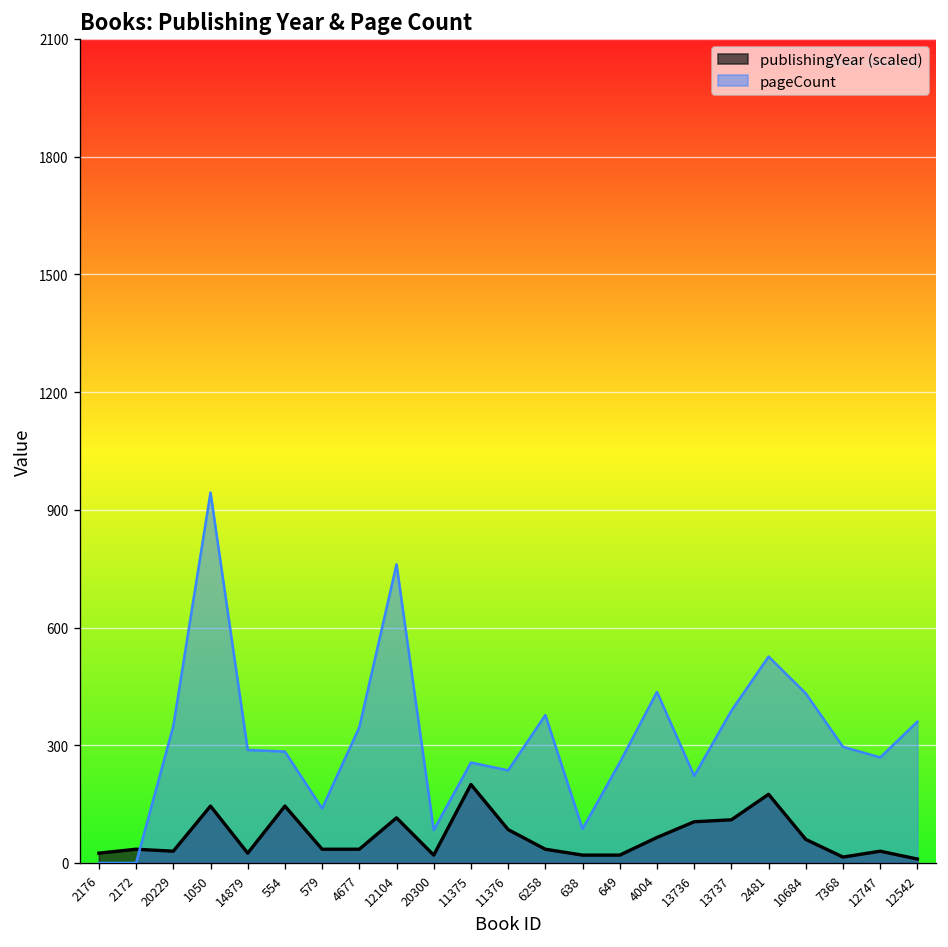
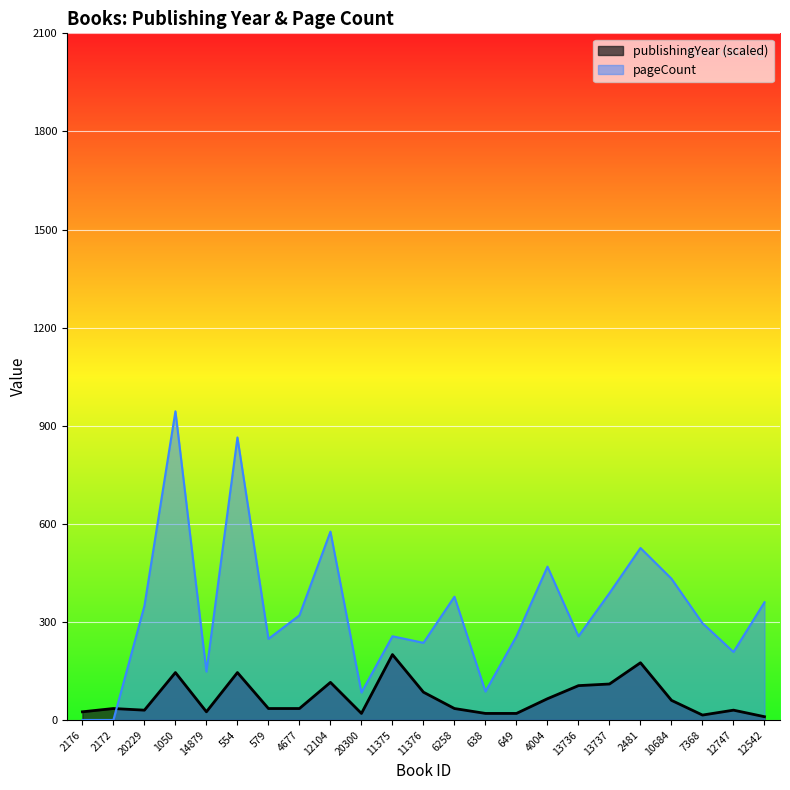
pageCount, 14879: 290 -> 150
pageCount, 554: 280 -> 860
pageCount, 579: 140 -> 250
pageCount, 4677: 350 -> 320
pageCount, 12104: 760 -> 580
pageCount, 4004: 440 -> 470
pageCount, 13736: 220 -> 260
pageCount, 12747: 270 -> 210
